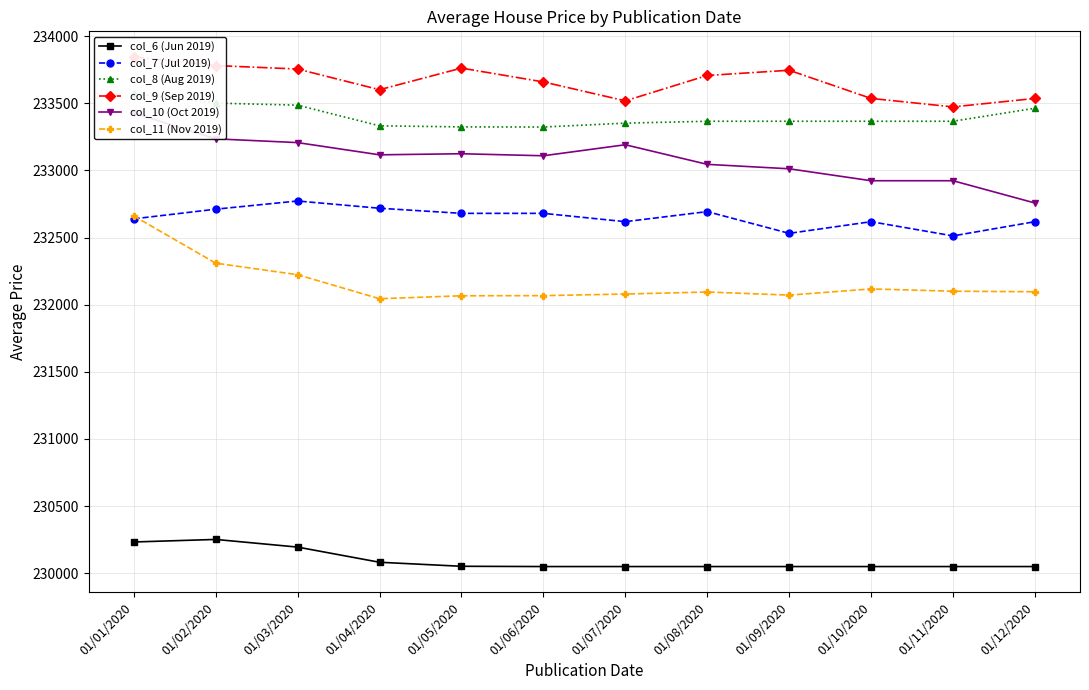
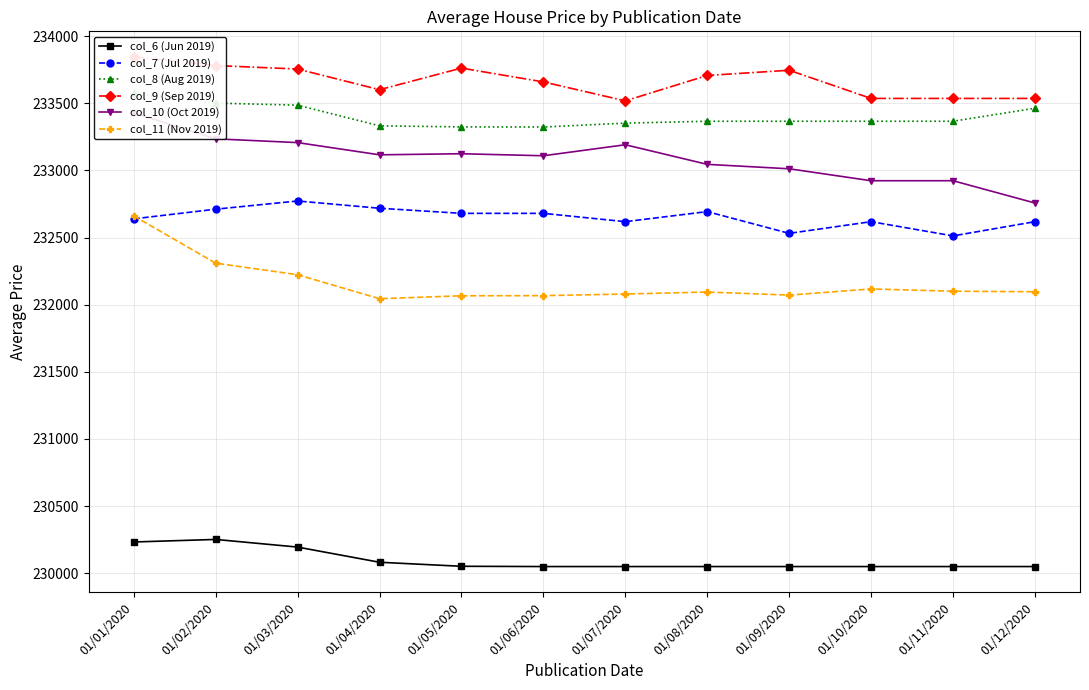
col_9 (Sep 2019), 01/11/2020: 233470 -> 233540
